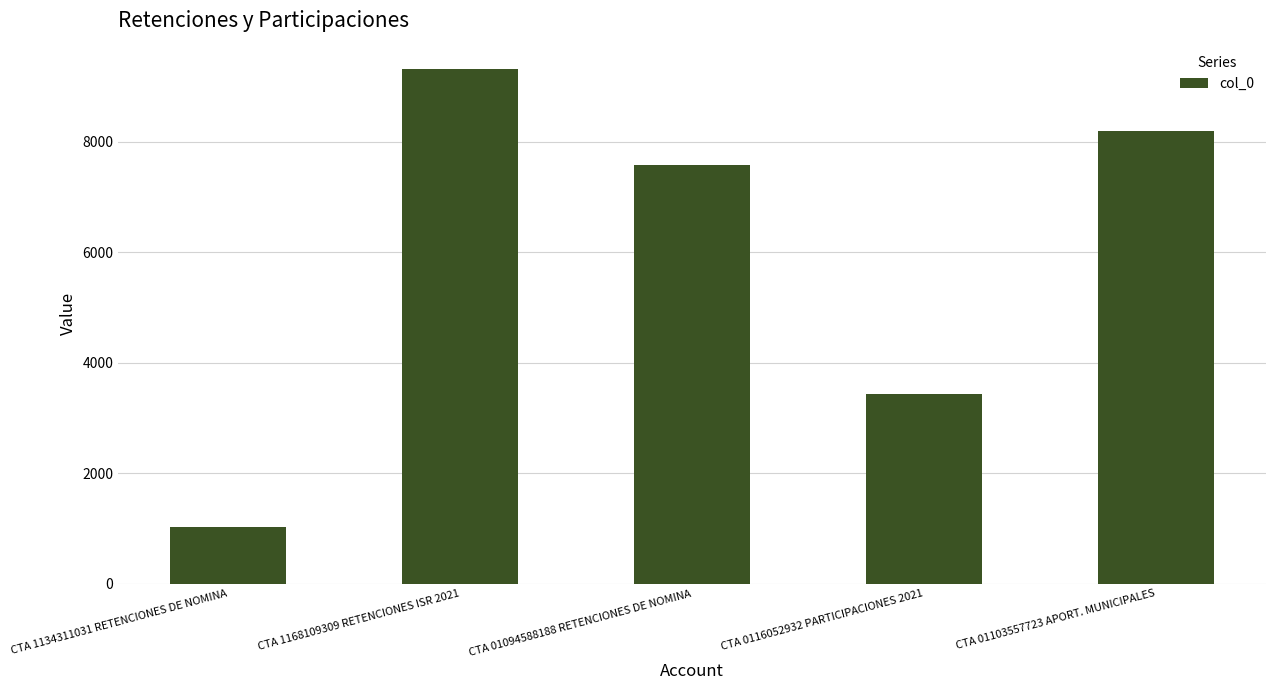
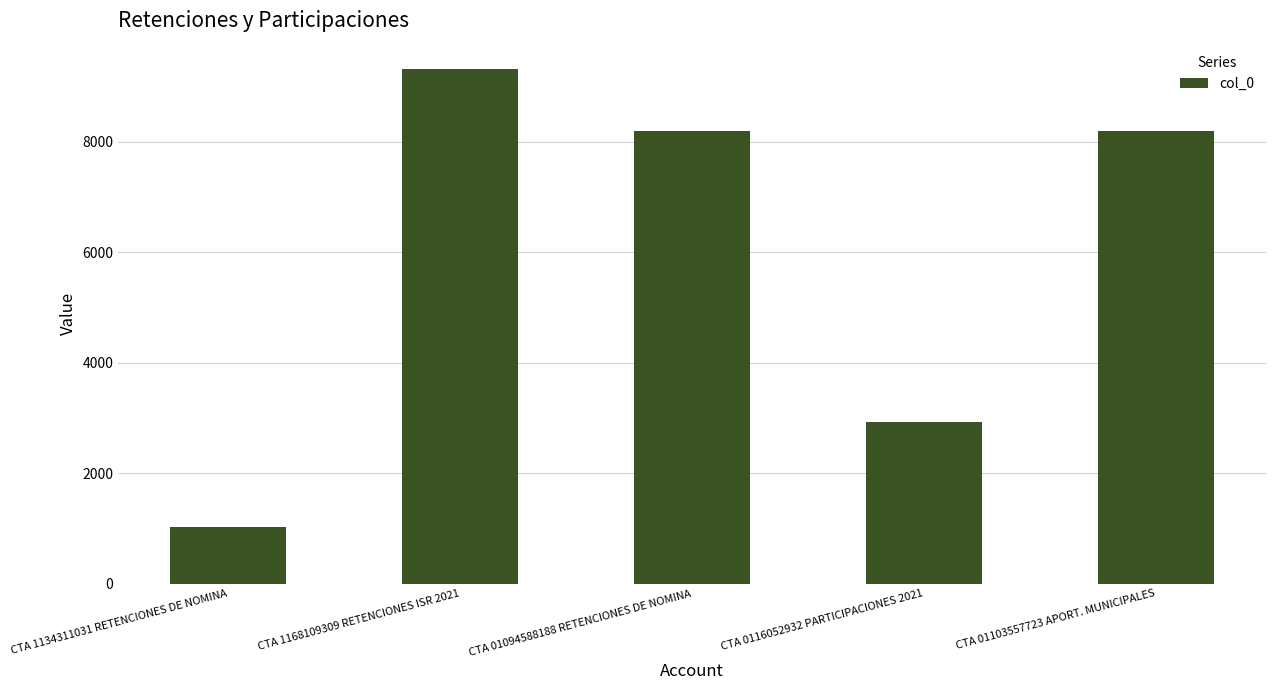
CTA 01094588188 RETENCIONES DE NOMINA: 7600 -> 8200
CTA 0116052932 PARTICIPACIONES 2021: 3400 -> 2900
